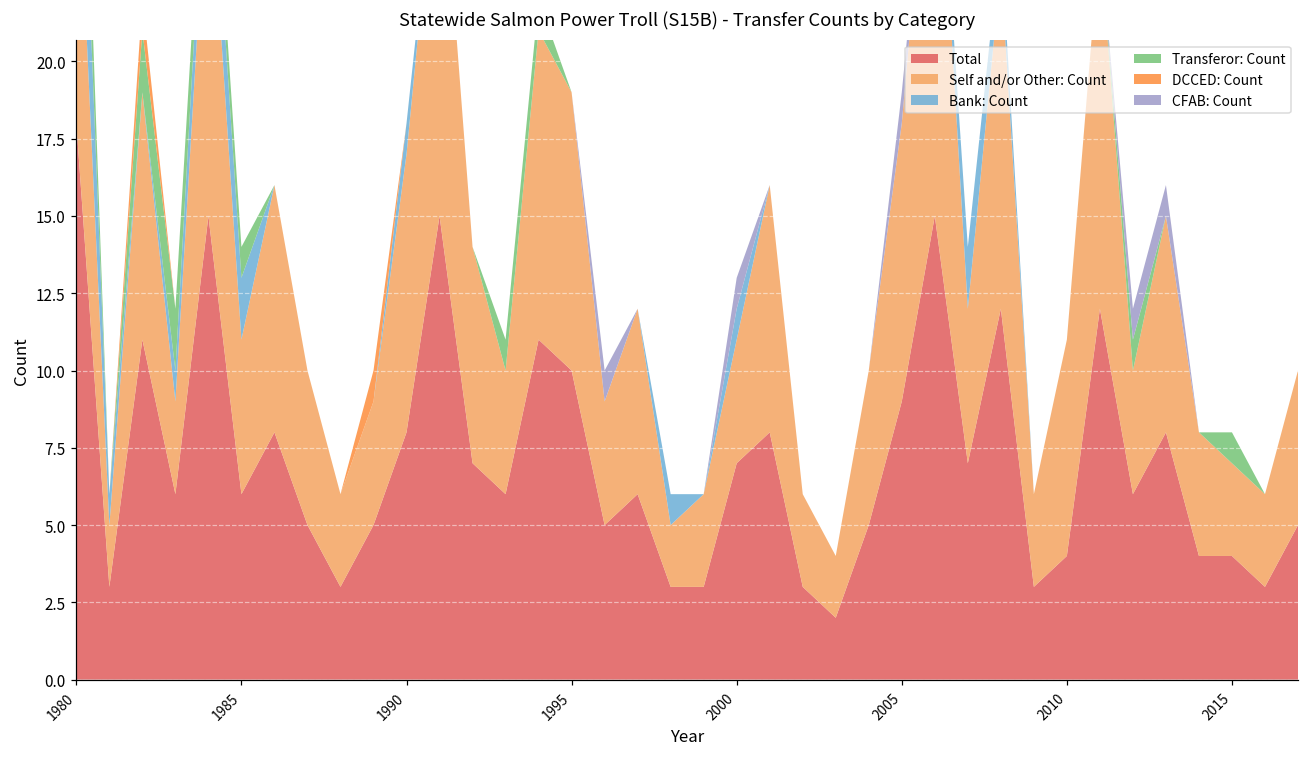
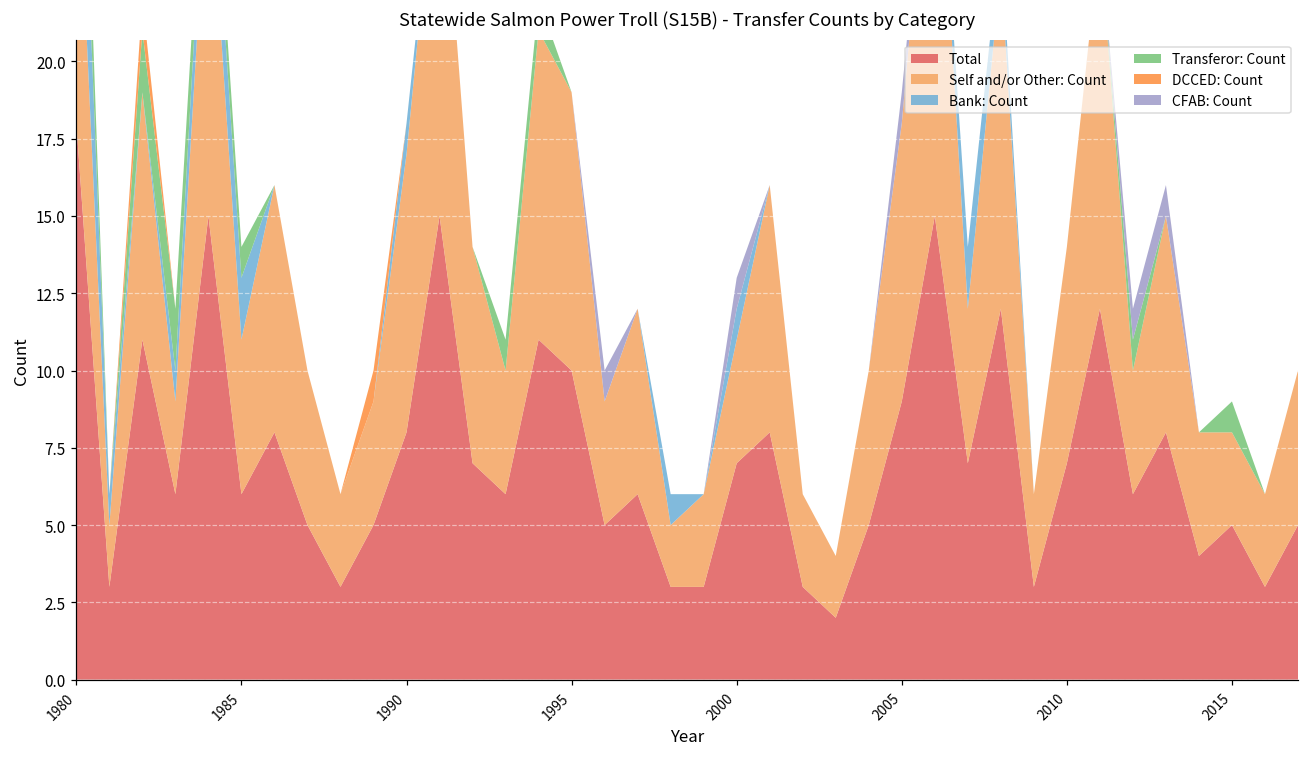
Total, 2010: 4 -> 7
Total, 2015: 4 -> 5
